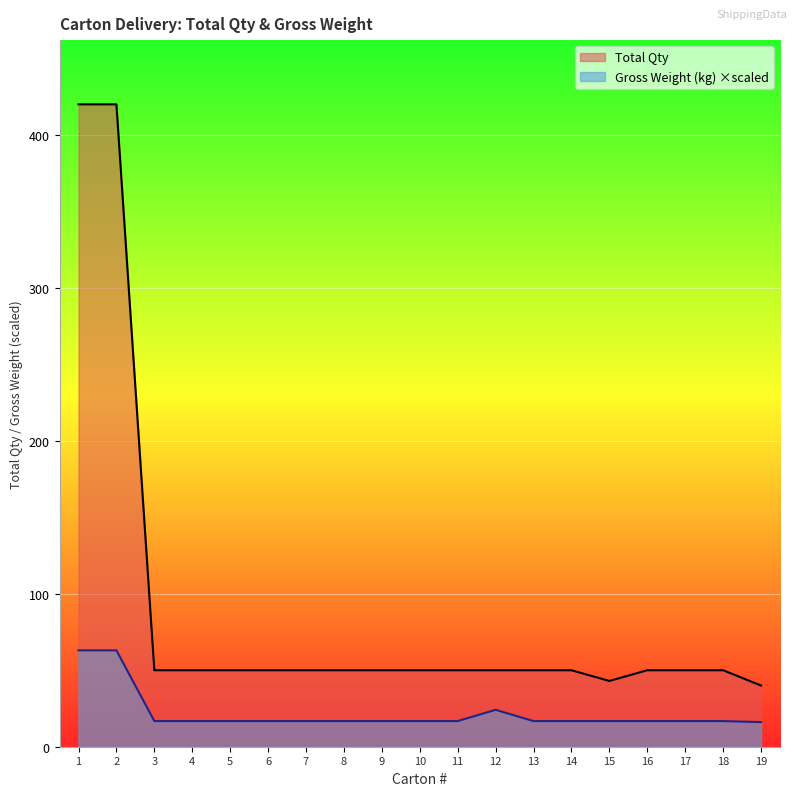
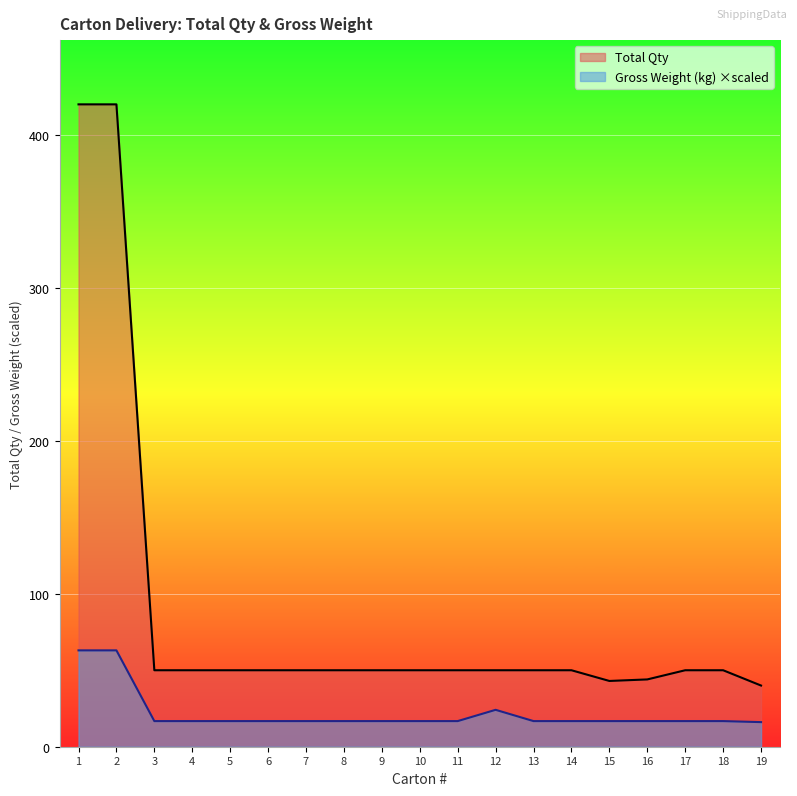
Total Qty, 16: 50 -> 44
